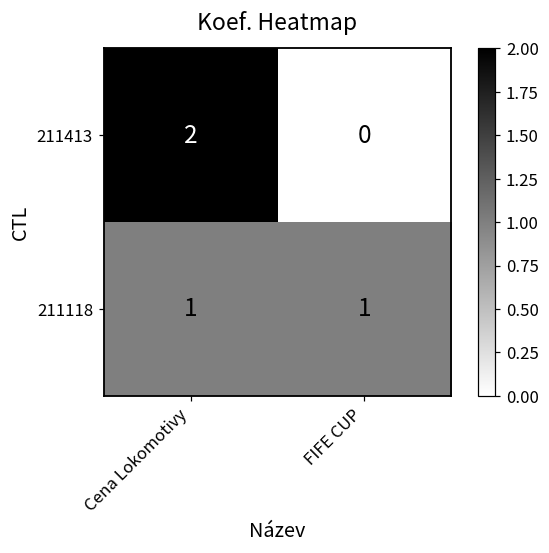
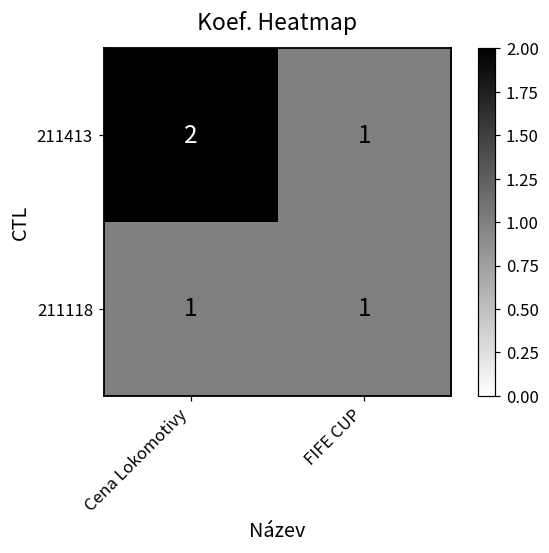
211413, FIFE CUP: 0 -> 1
